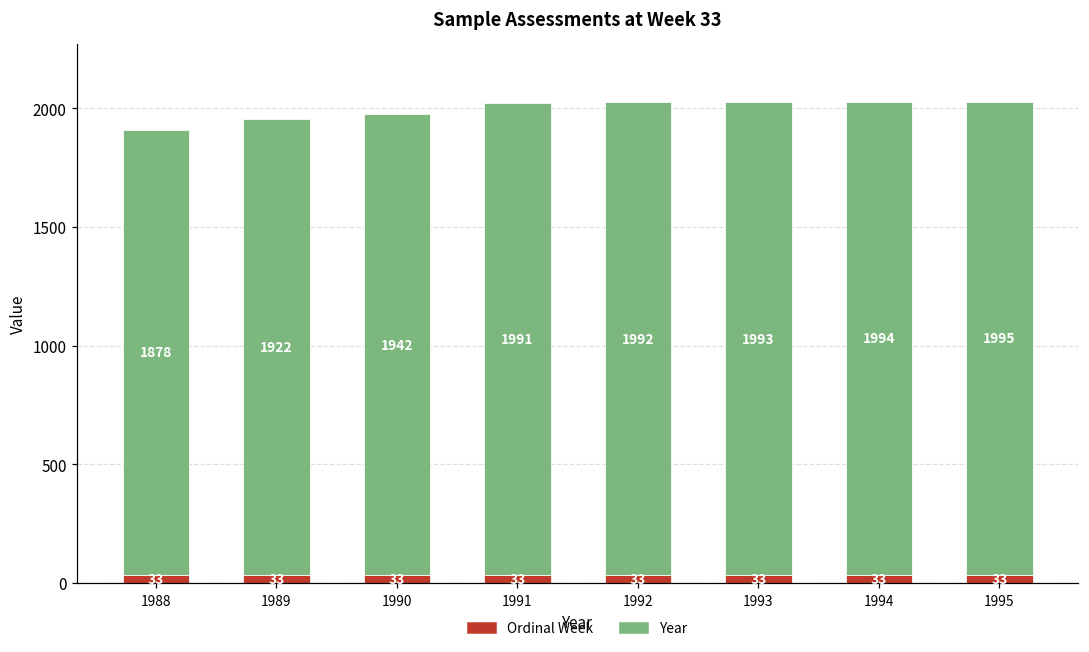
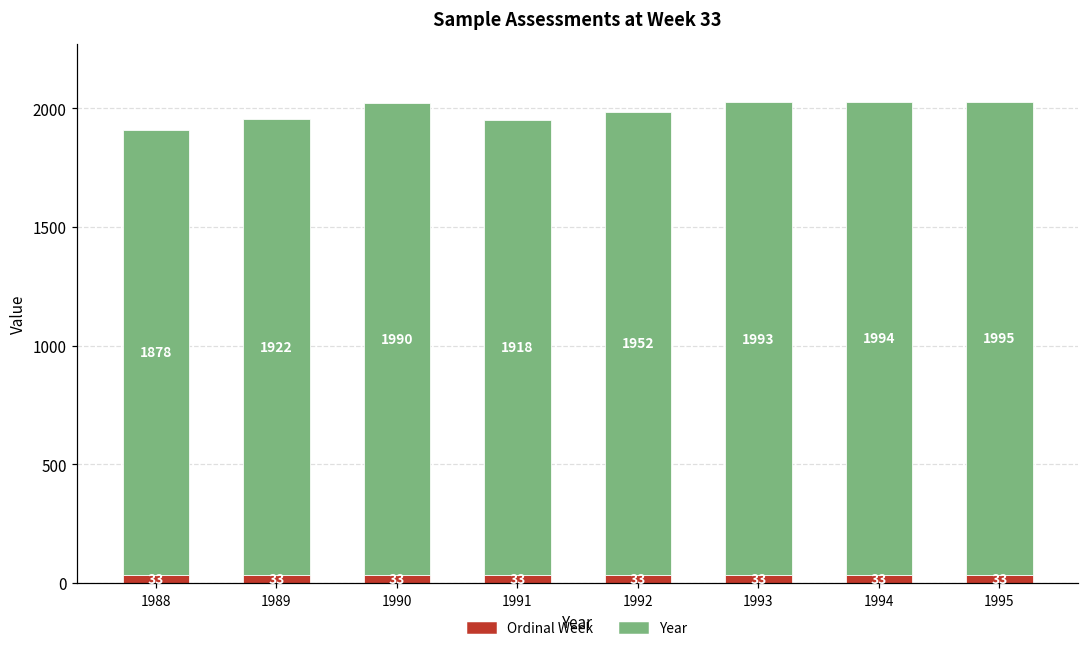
Year, 1990: 1942 -> 1990
Year, 1991: 1991 -> 1918
Year, 1992: 1992 -> 1952
